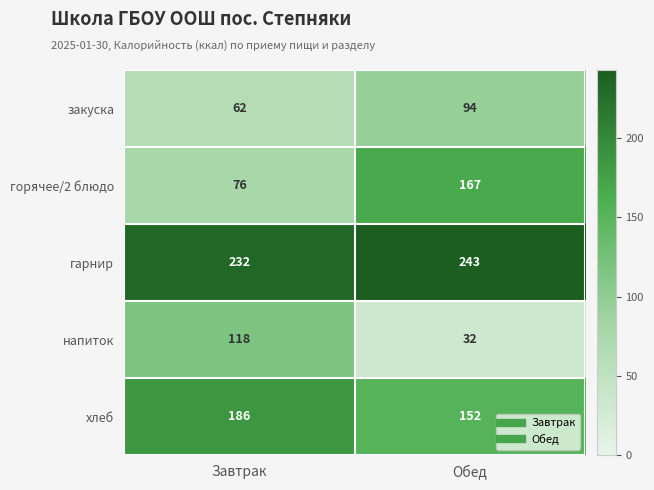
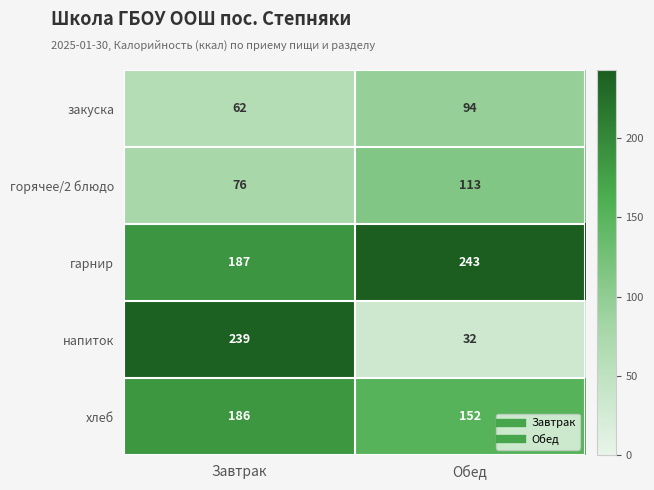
горячее/2 блюдо, Обед: 167 -> 113
гарнир, Завтрак: 232 -> 187
напиток, Завтрак: 118 -> 239
